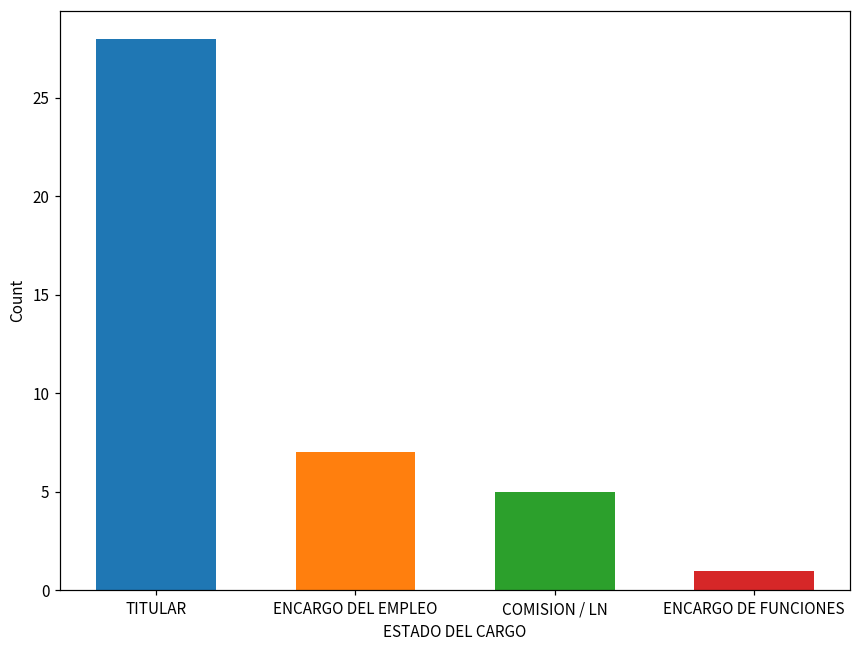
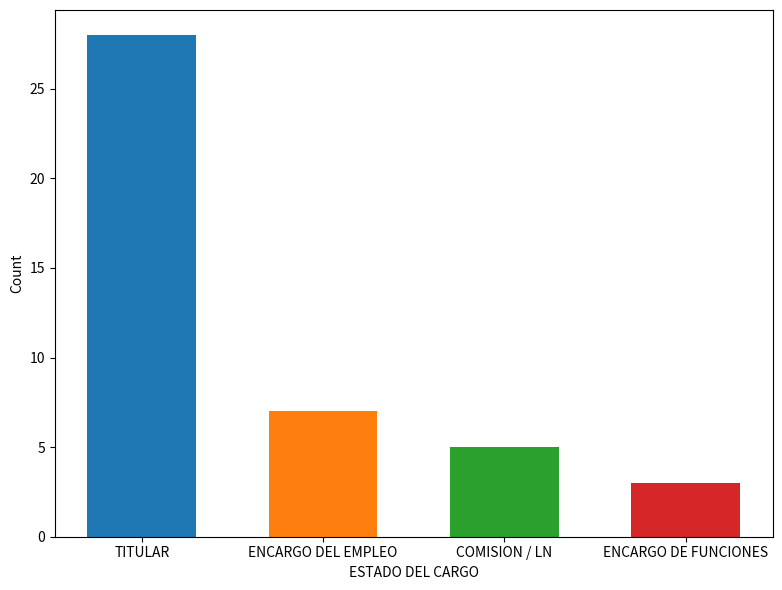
ENCARGO DE FUNCIONES: 1 -> 3
